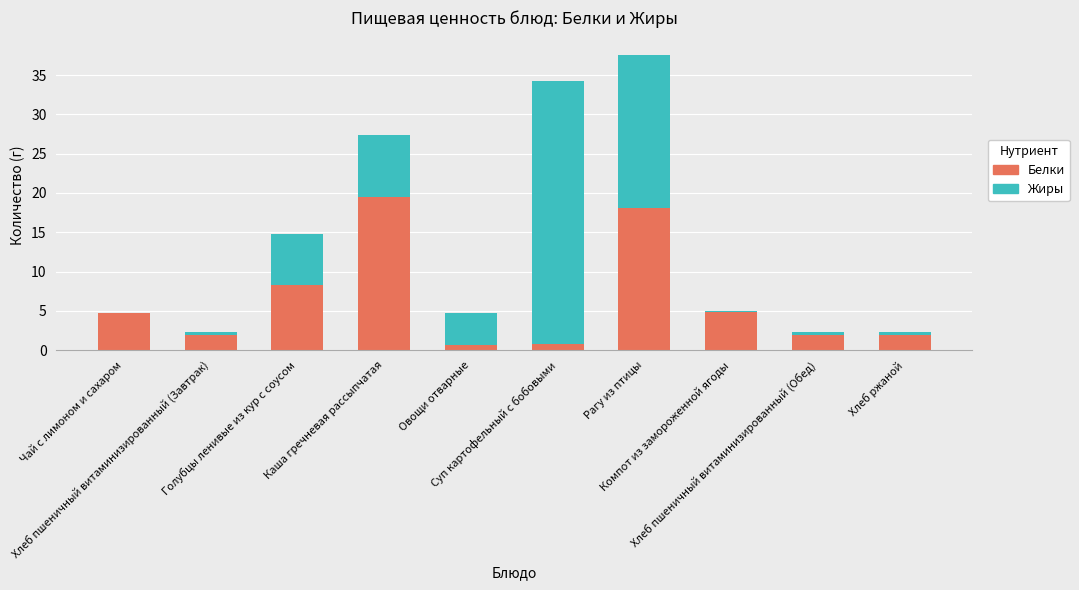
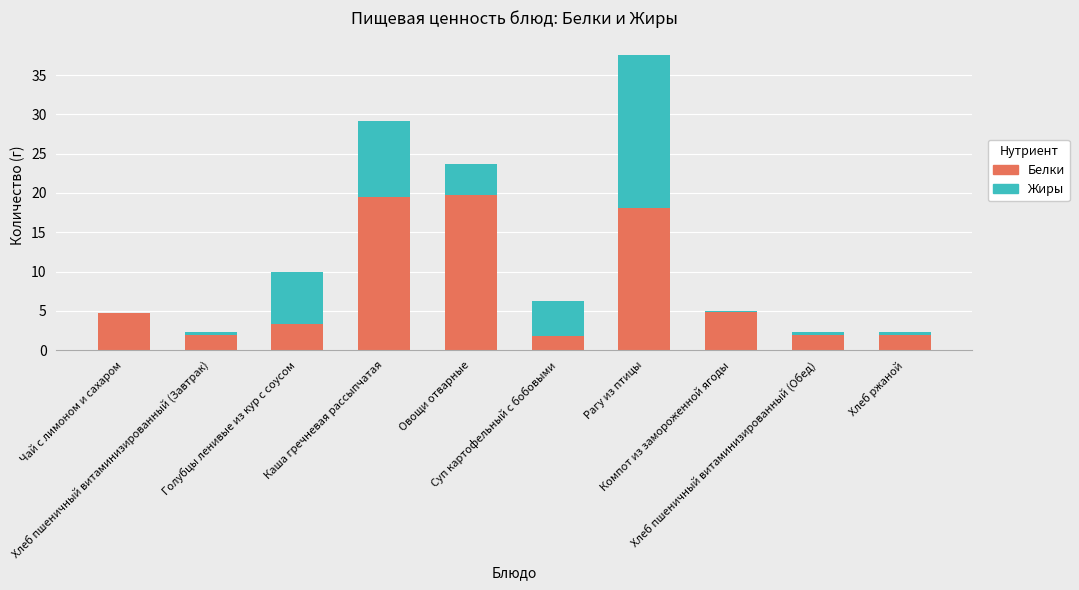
Белки, Голубцы ленивые из кур с соусом: 8 -> 3
Жиры, Каша гречневая рассыпчатая: 8 -> 10
Белки, Овощи отварные: 1 -> 20
Белки, Суп картофельный с бобовыми: 1 -> 2
Жиры, Суп картофельный с бобовыми: 34 -> 4
